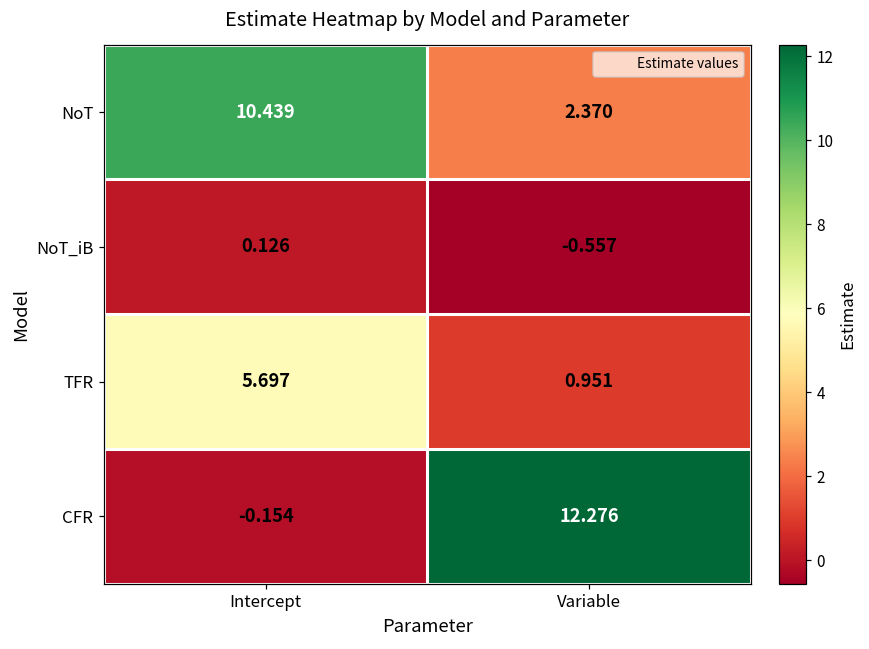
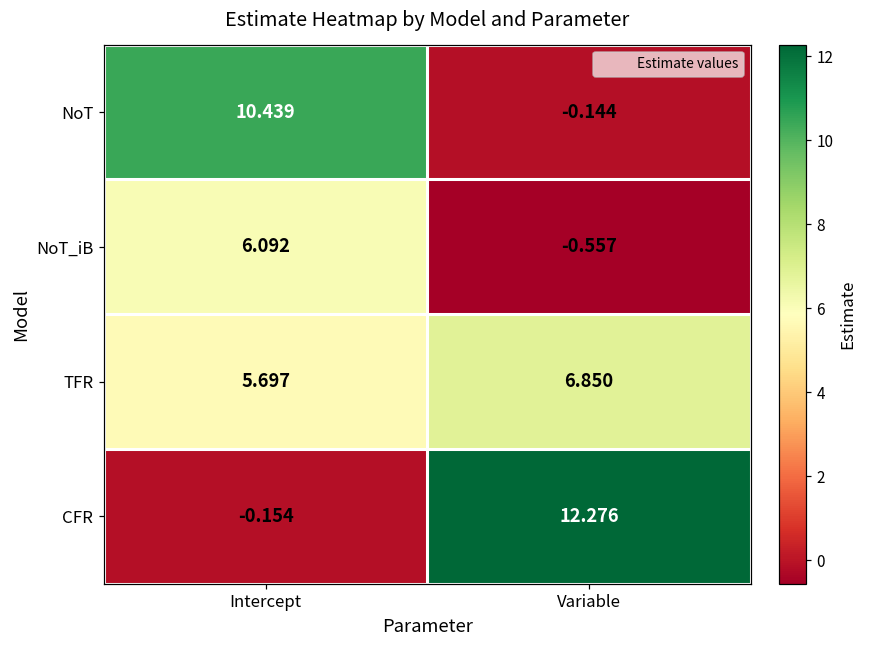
NoT, Variable: 2.370 -> -0.144
NoT_iB, Intercept: 0.126 -> 6.092
TFR, Variable: 0.951 -> 6.850
